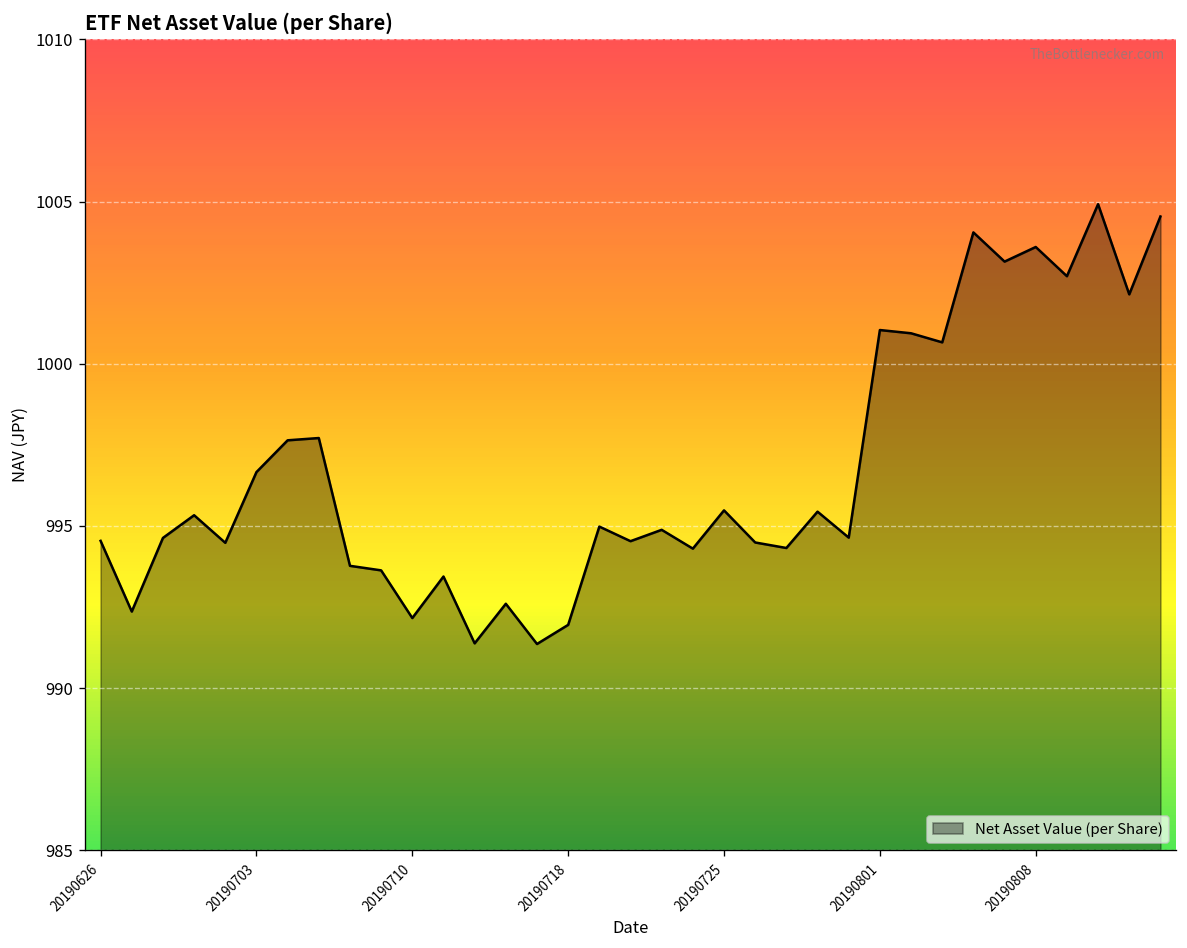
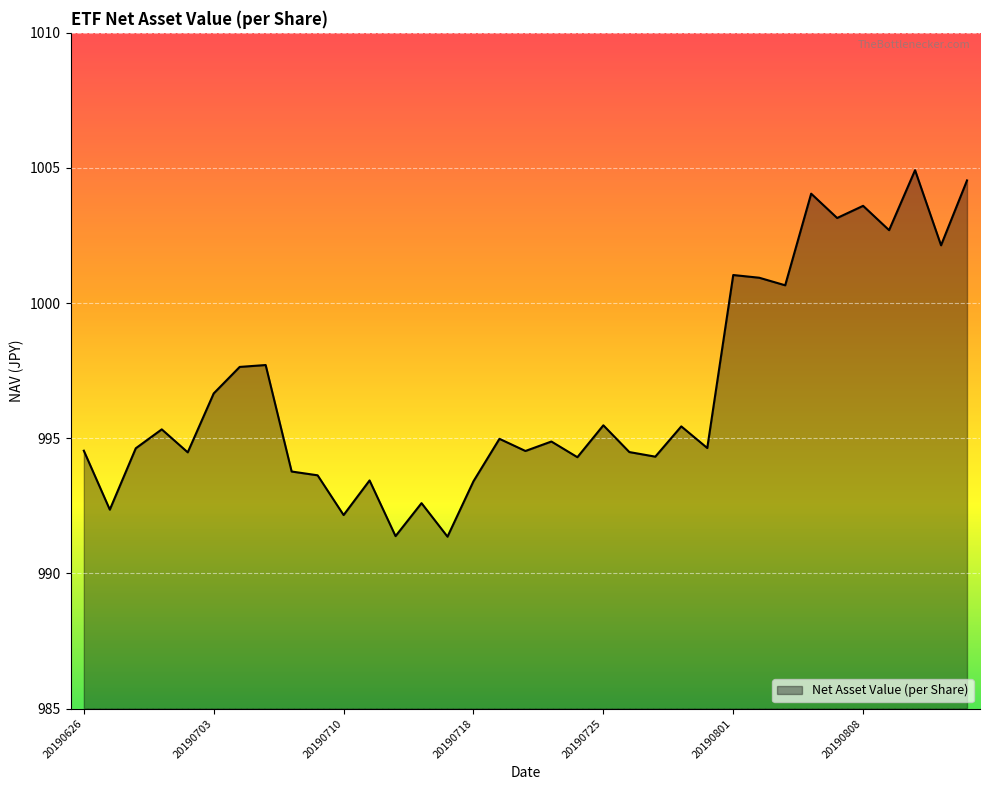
20190718: 992.0 -> 993.4
